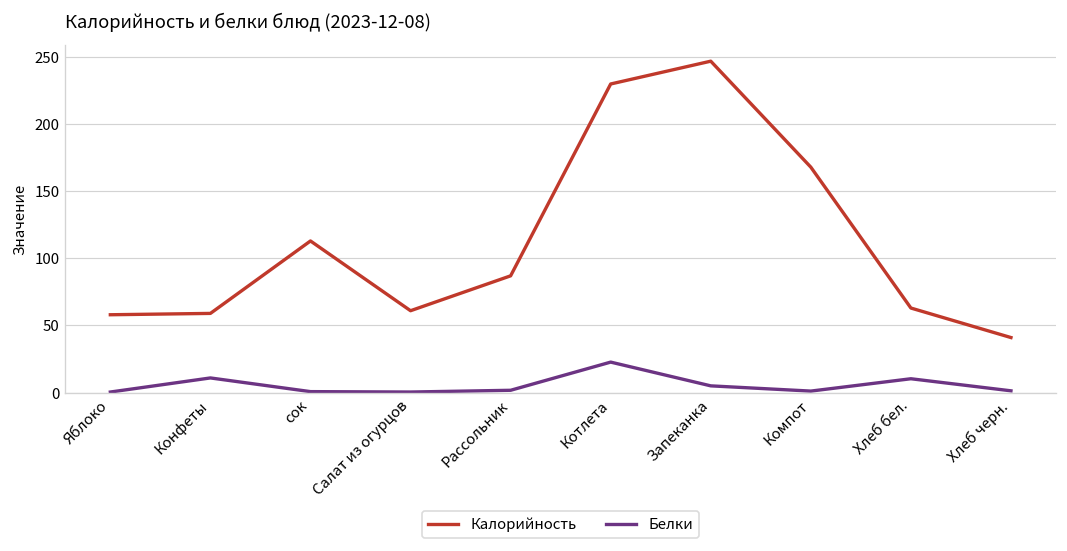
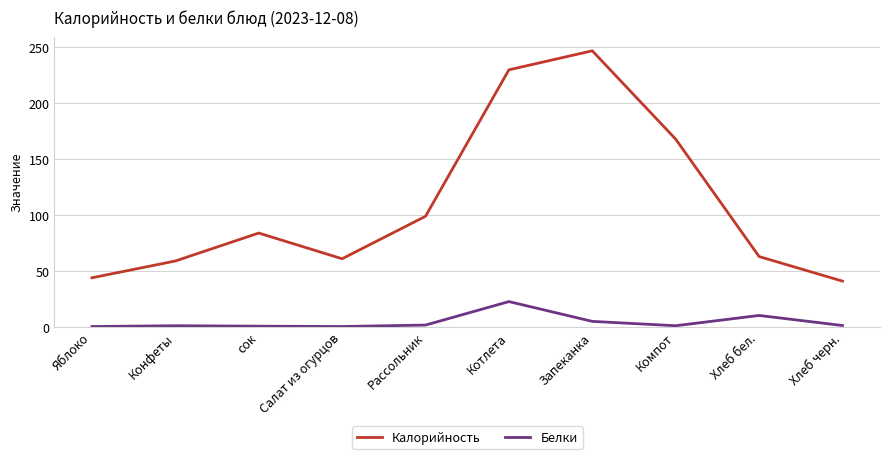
Калорийность, Яблоко: 58 -> 44
Белки, Конфеты: 11 -> 1
Калорийность, сок: 113 -> 84
Калорийность, Рассольник: 87 -> 99
